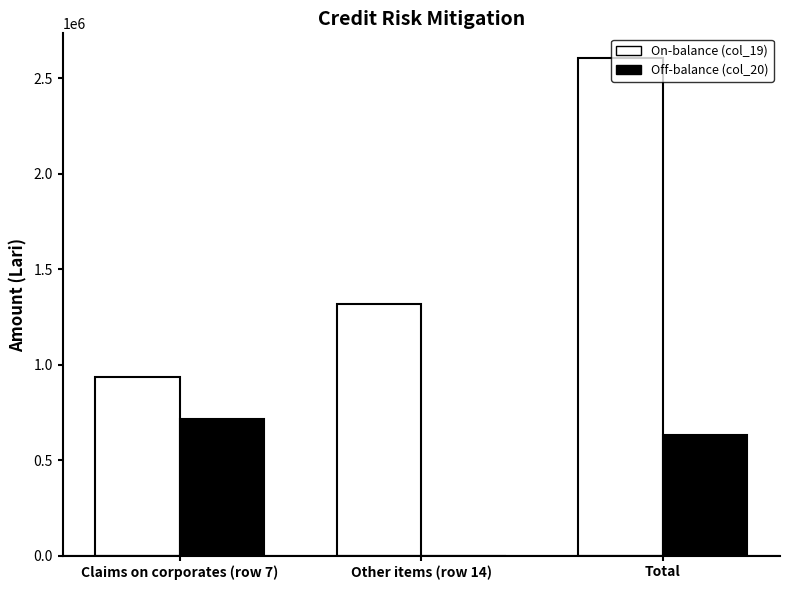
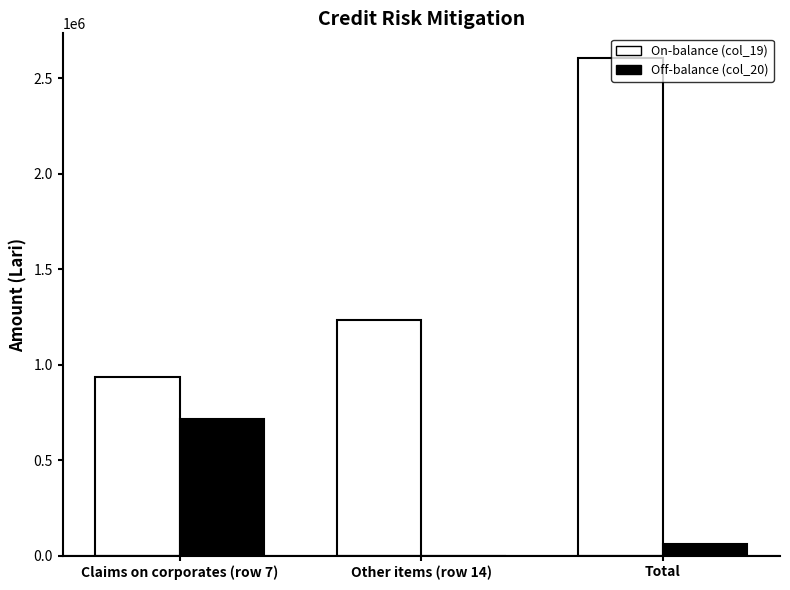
On-balance (col_19), Other items (row 14): 1320000 -> 1230000
Off-balance (col_20), Total: 630000 -> 60000
